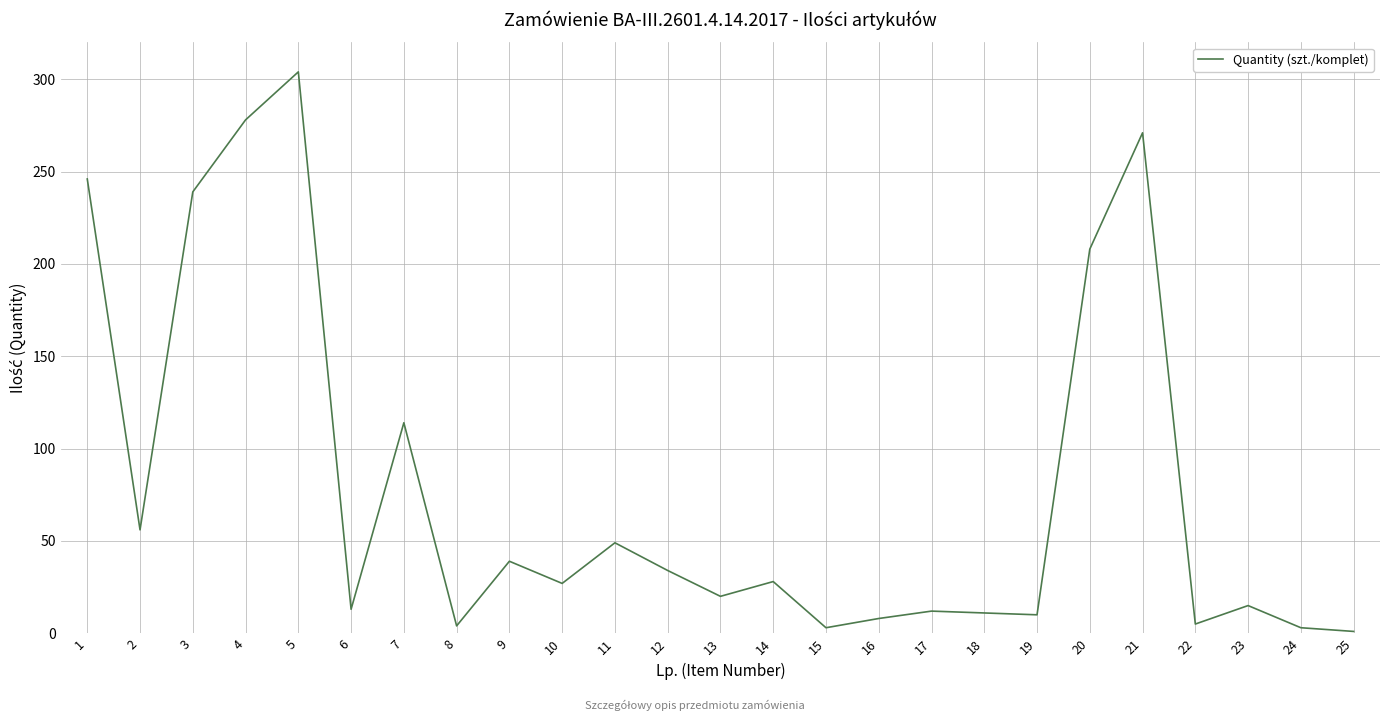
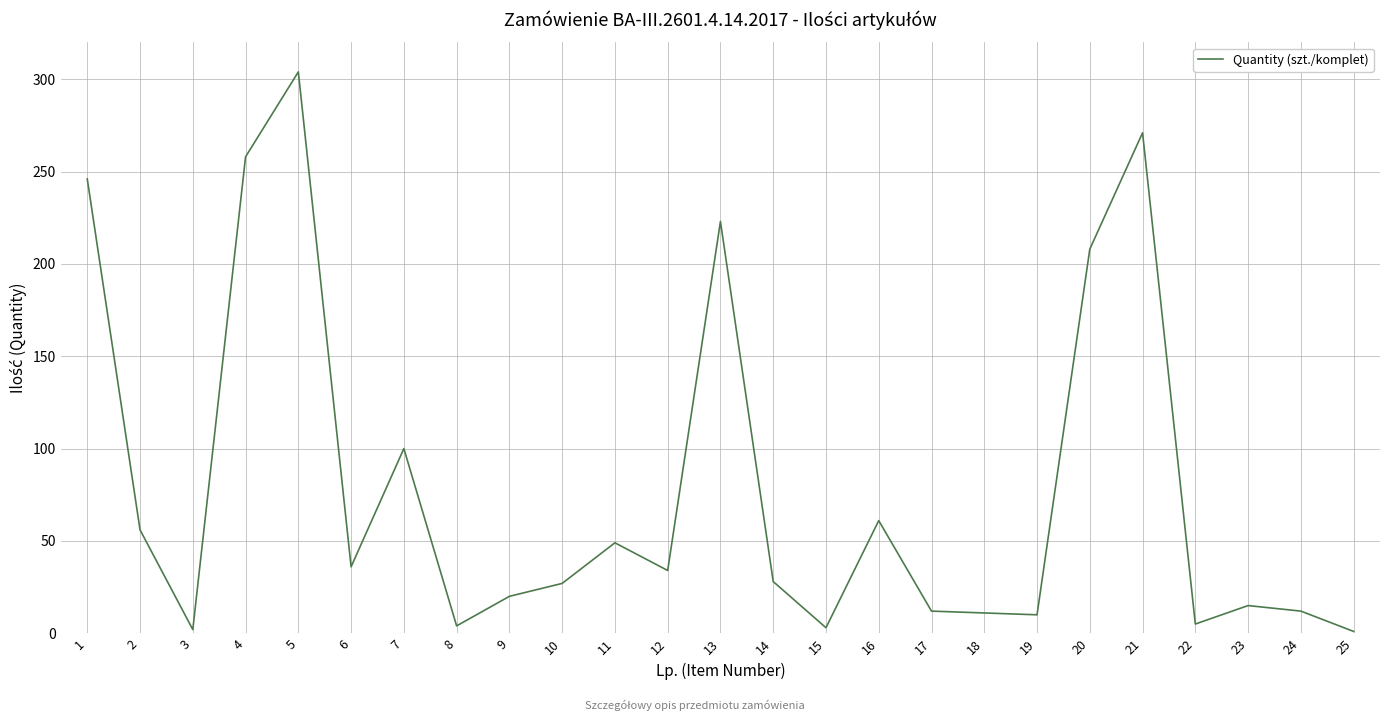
3: 239 -> 2
4: 278 -> 258
6: 13 -> 36
7: 114 -> 100
9: 39 -> 20
13: 20 -> 223
16: 8 -> 61
24: 3 -> 12
